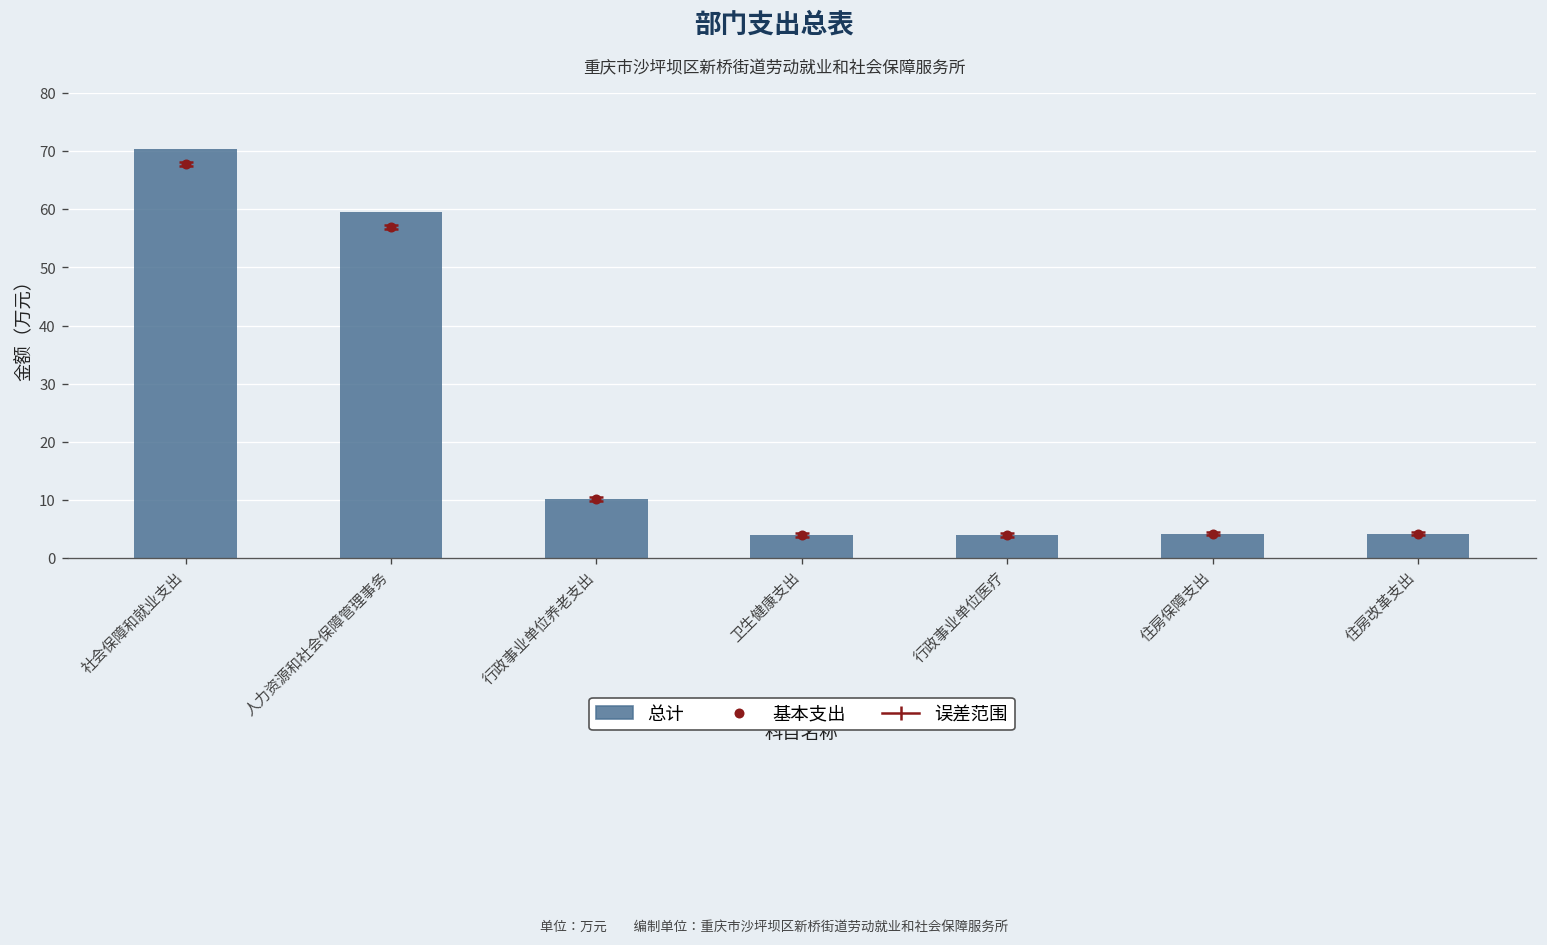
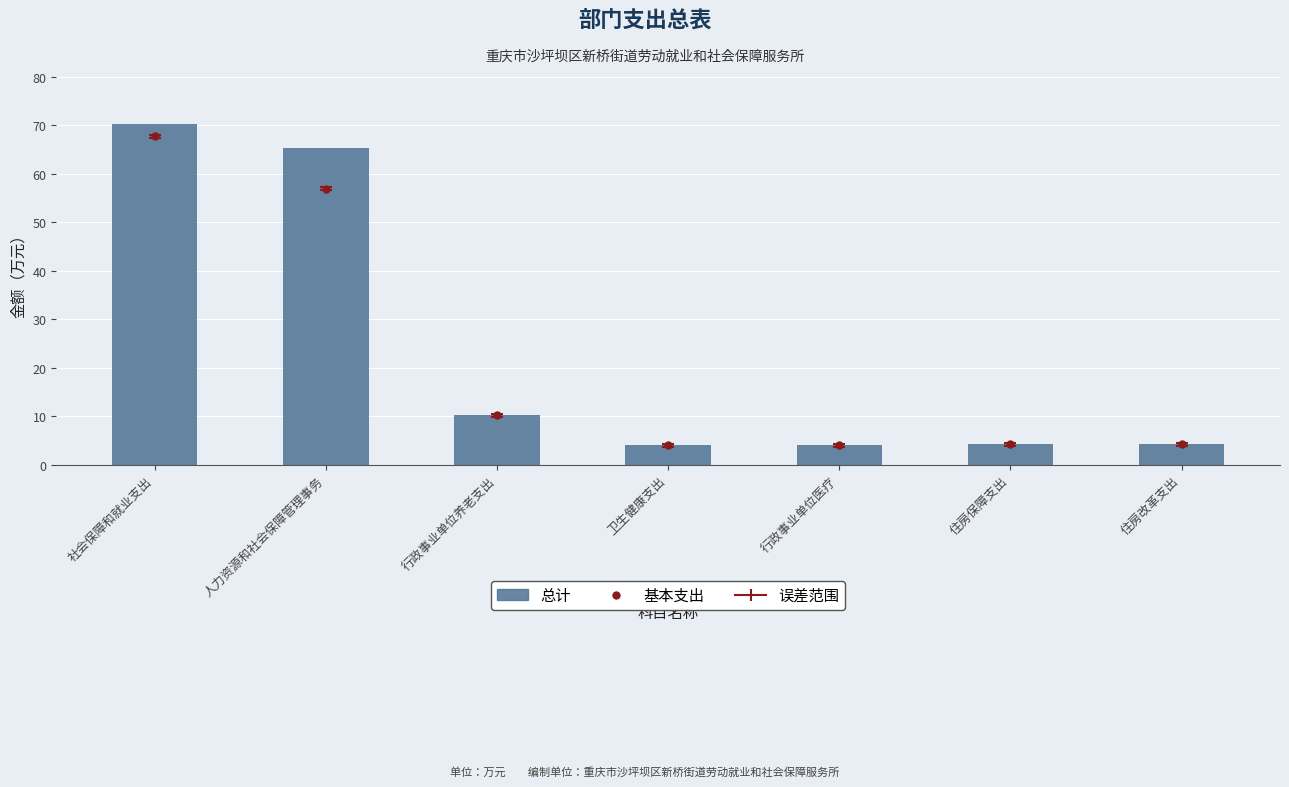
总计, 人力资源和社会保障管理事务: 60 -> 65
